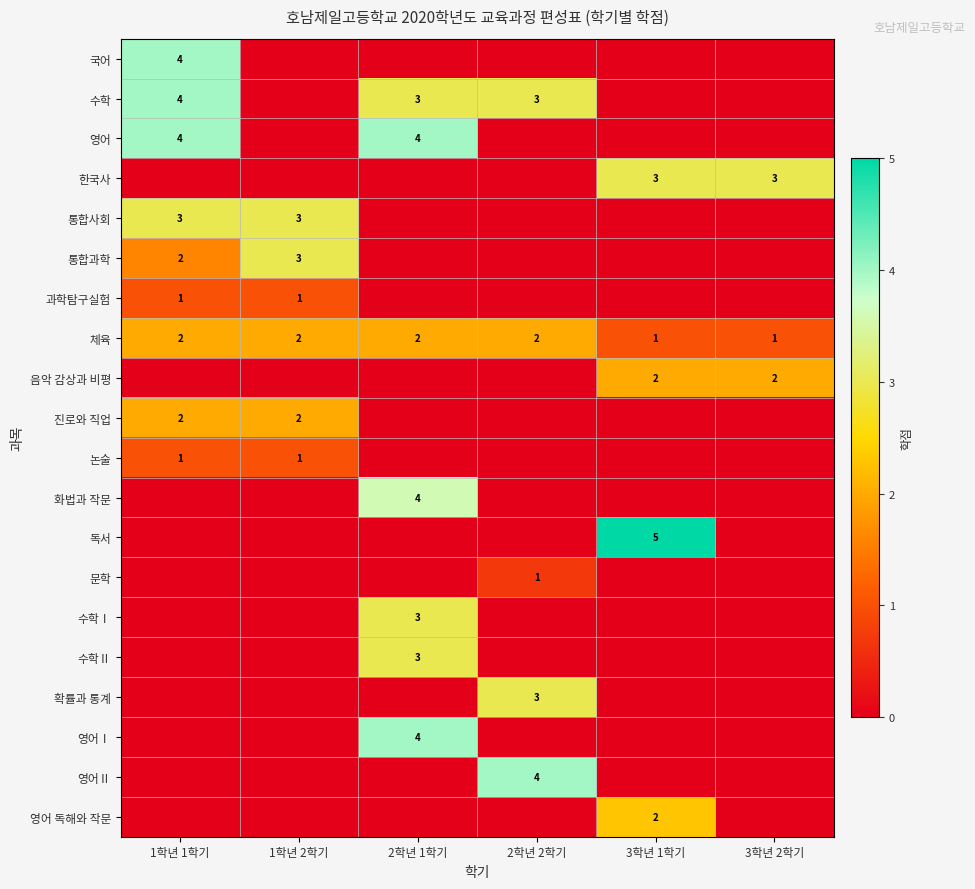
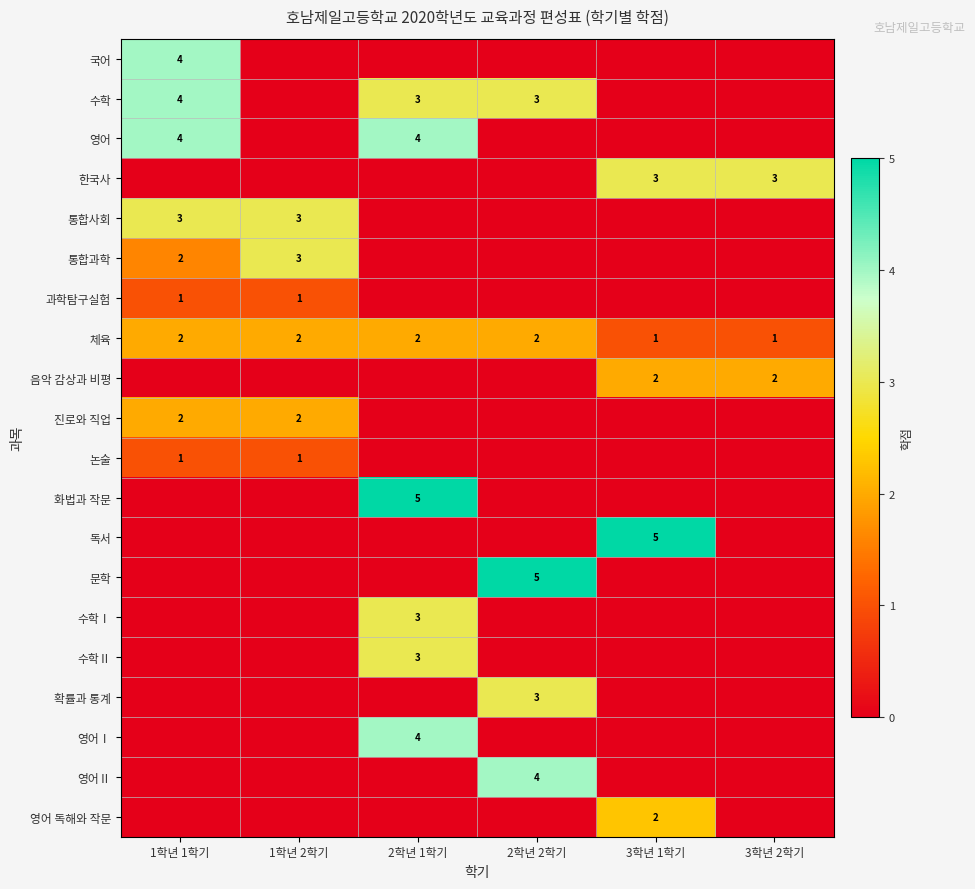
화법과 작문, 2학년 1학기: 4 -> 5
문학, 2학년 2학기: 1 -> 5
